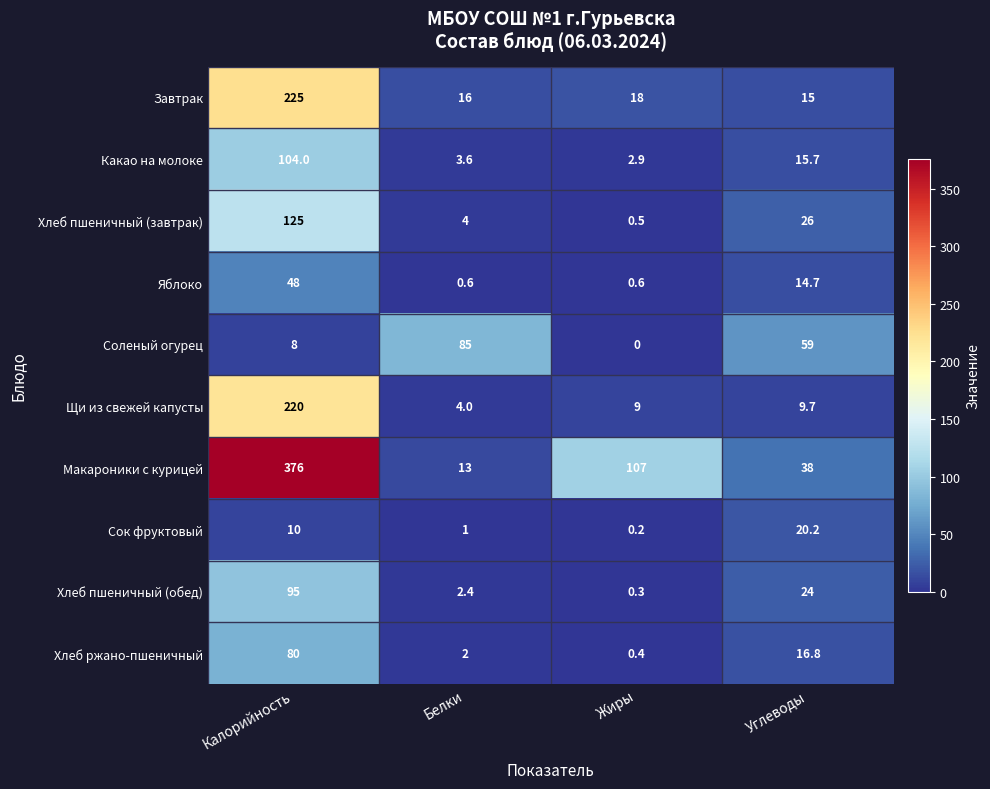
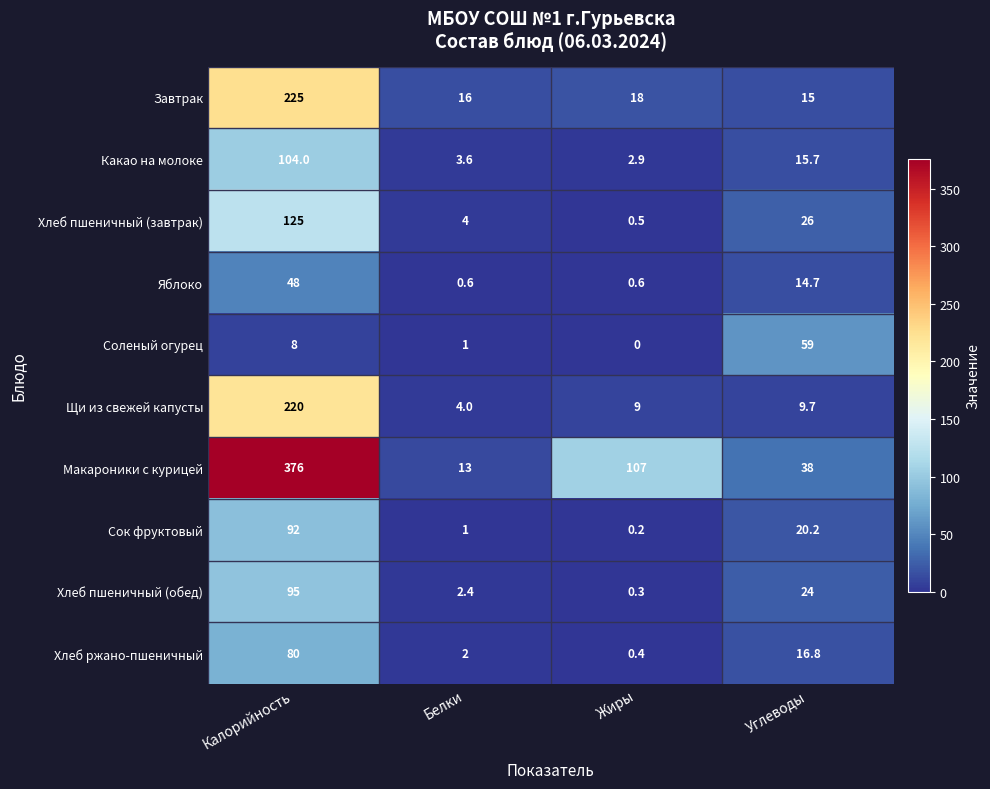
Соленый огурец, Белки: 85 -> 1
Сок фруктовый, Калорийность: 10 -> 92
